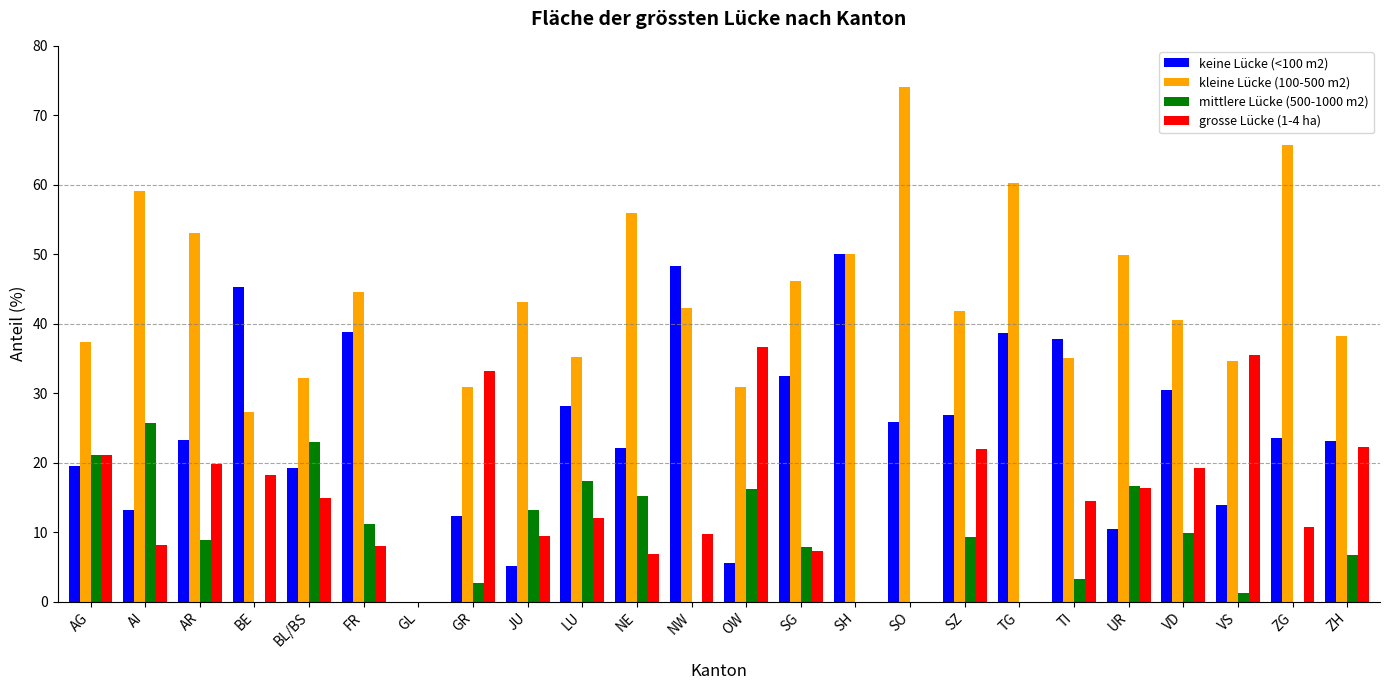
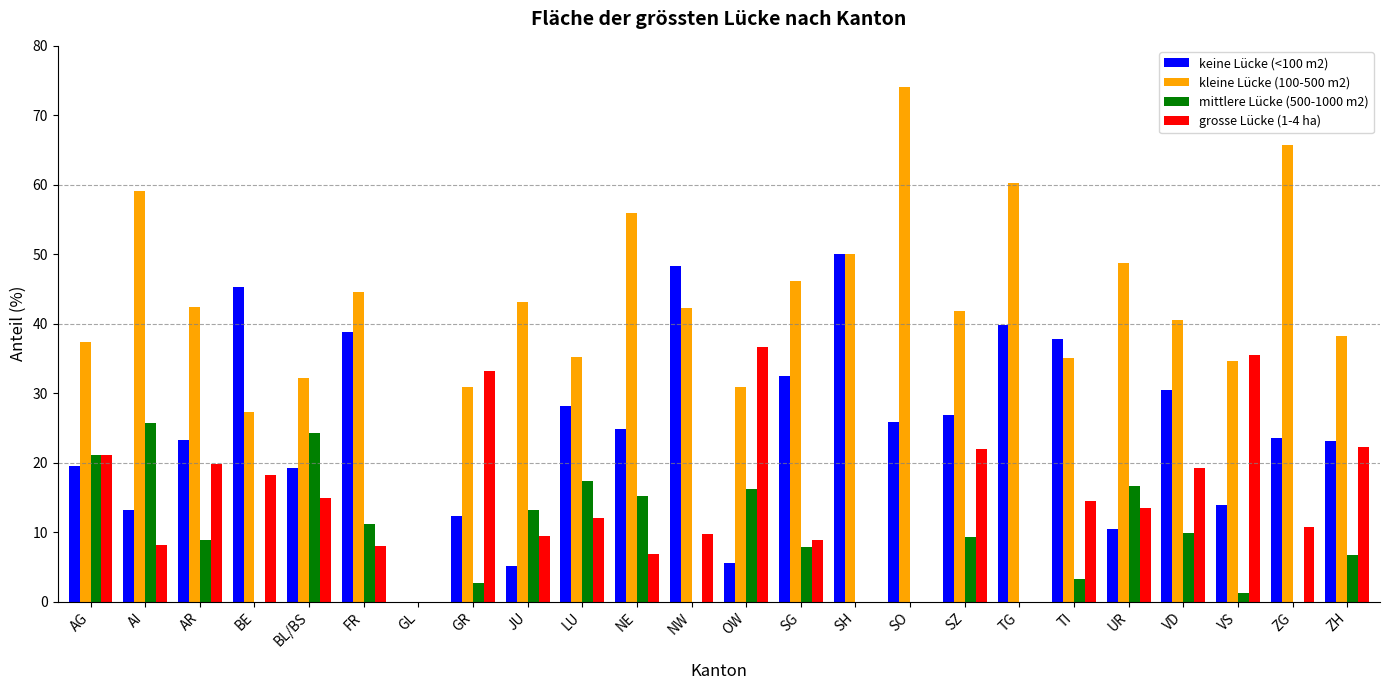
kleine Lücke (100-500 m2), AR: 53 -> 42
mittlere Lücke (500-1000 m2), BL/BS: 23 -> 24
keine Lücke (<100 m2), NE: 22 -> 25
grosse Lücke (1-4 ha), SG: 7 -> 9
keine Lücke (<100 m2), TG: 39 -> 40
kleine Lücke (100-500 m2), UR: 50 -> 49
grosse Lücke (1-4 ha), UR: 16 -> 14
